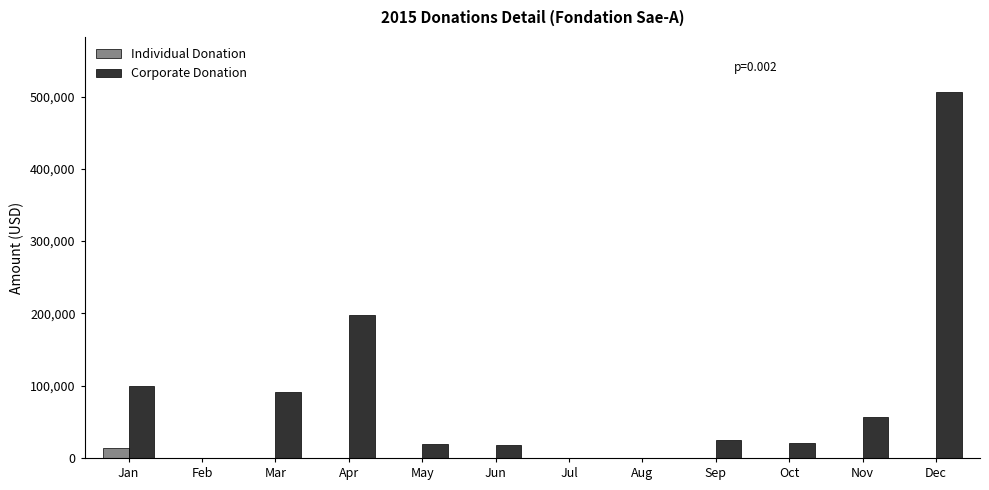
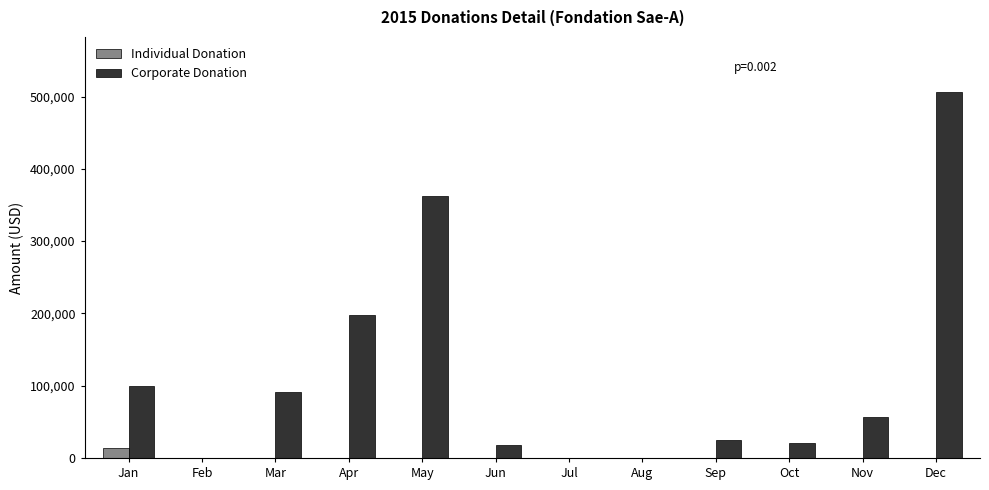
Corporate Donation, May: 20,000 -> 360,000
